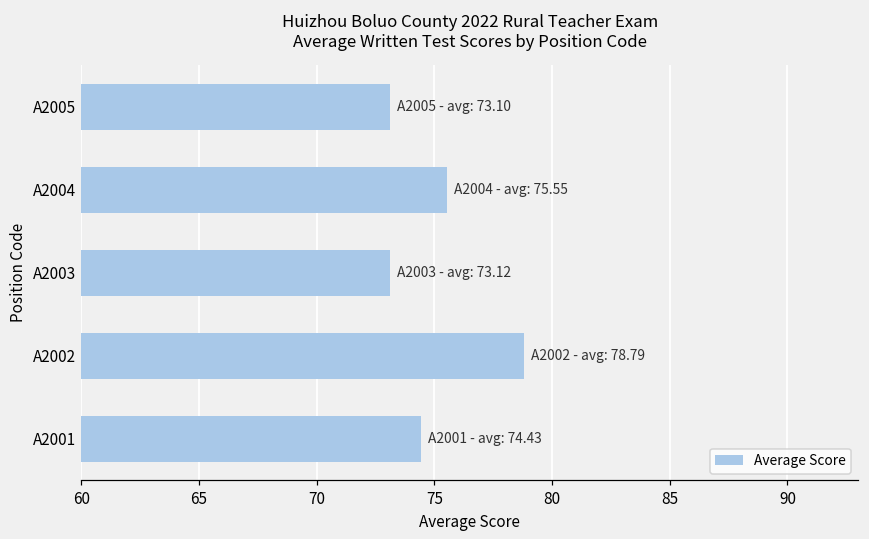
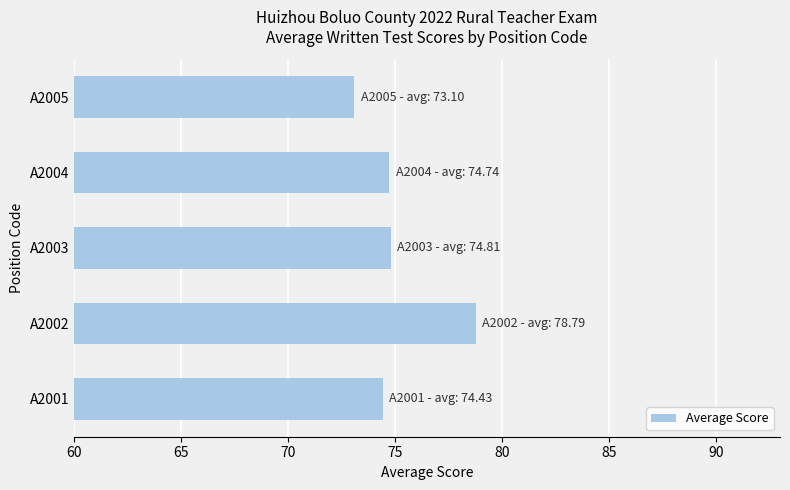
A2004: 75.55 -> 74.74
A2003: 73.12 -> 74.81
